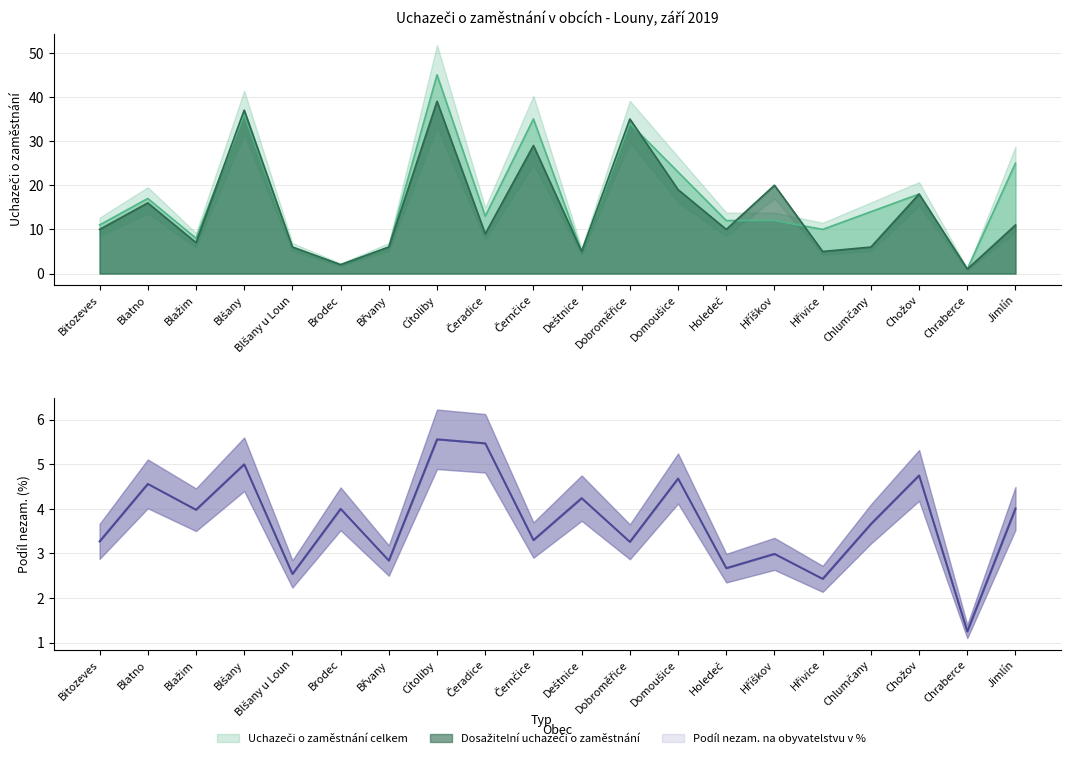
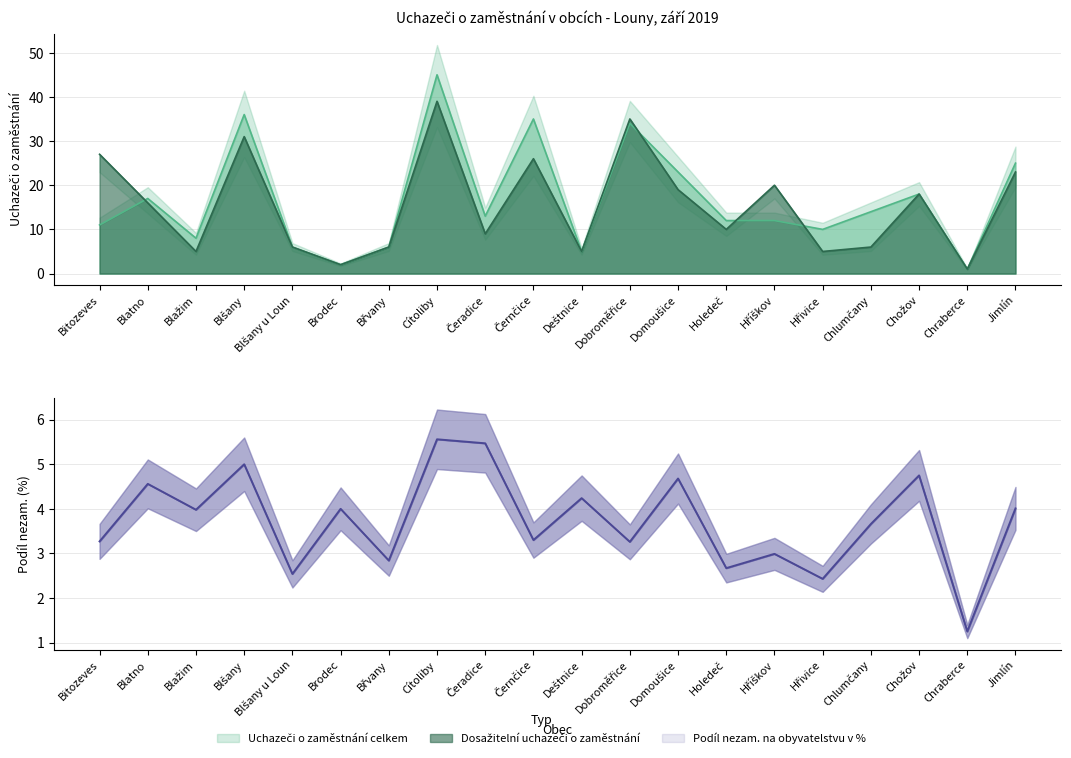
Uchazeči o zaměstnání v obcích - Louny, září 2019, Dosažitelní uchazeči o zaměstnání, Bitozeves: 10 -> 27
Uchazeči o zaměstnání v obcích - Louny, září 2019, Dosažitelní uchazeči o zaměstnání, Blažim: 7 -> 5
Uchazeči o zaměstnání v obcích - Louny, září 2019, Dosažitelní uchazeči o zaměstnání, Blšany: 37 -> 31
Uchazeči o zaměstnání v obcích - Louny, září 2019, Dosažitelní uchazeči o zaměstnání, Černčice: 29 -> 26
Uchazeči o zaměstnání v obcích - Louny, září 2019, Dosažitelní uchazeči o zaměstnání, Jimlín: 11 -> 23
